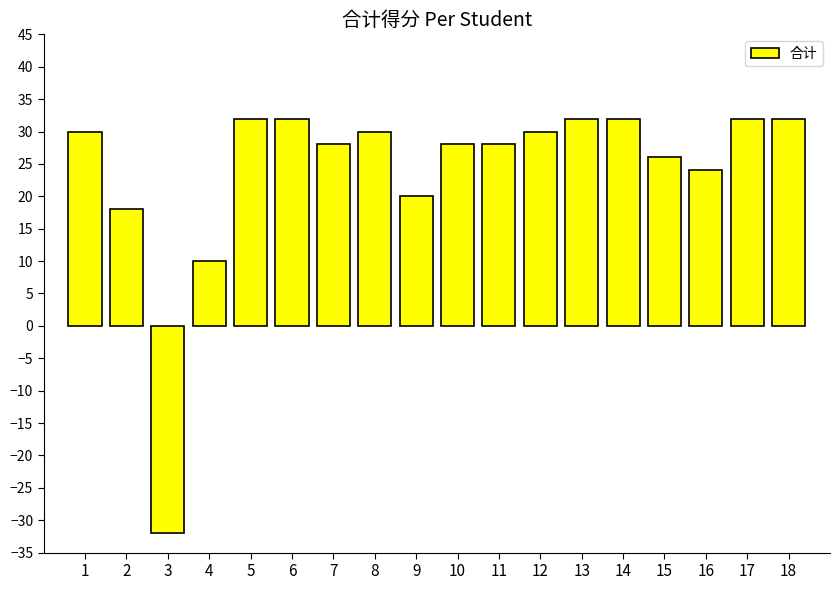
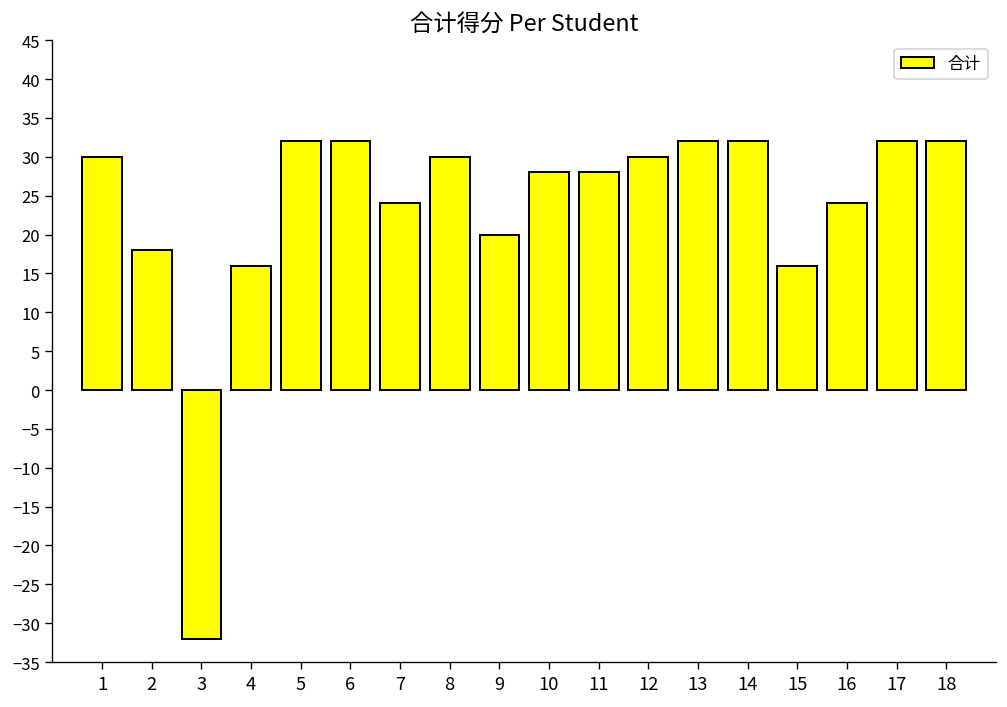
4: 10 -> 16
7: 28 -> 24
15: 26 -> 16
